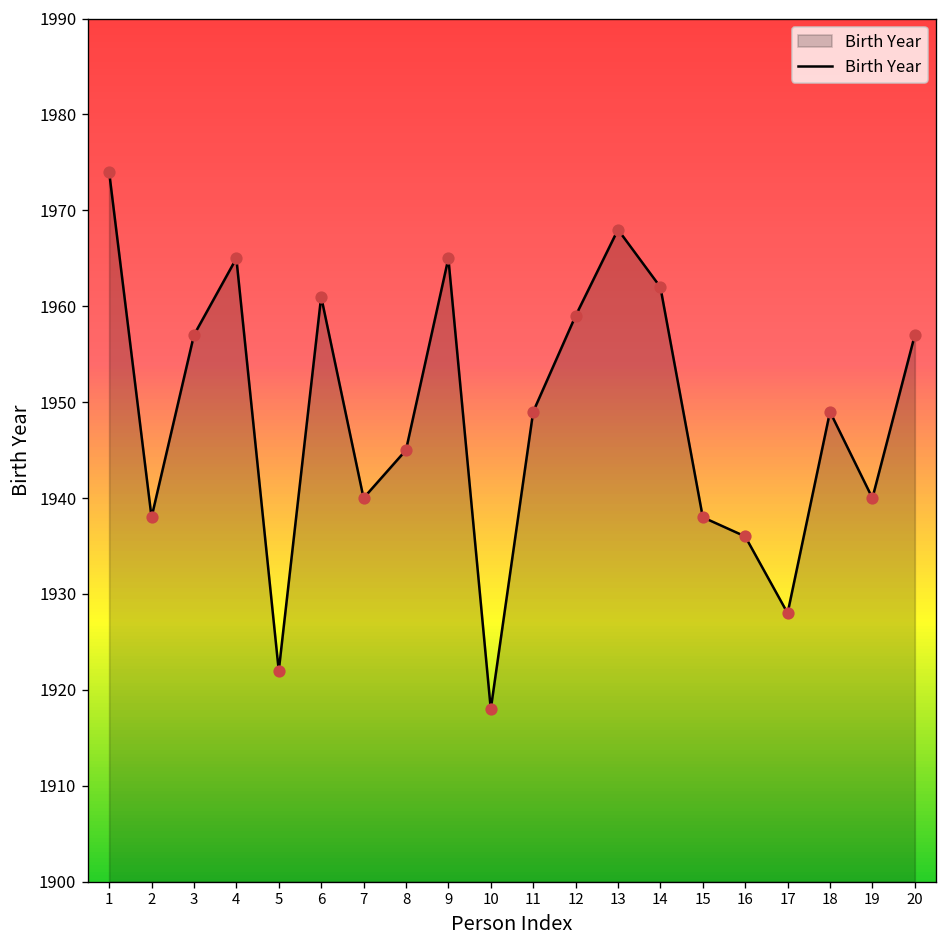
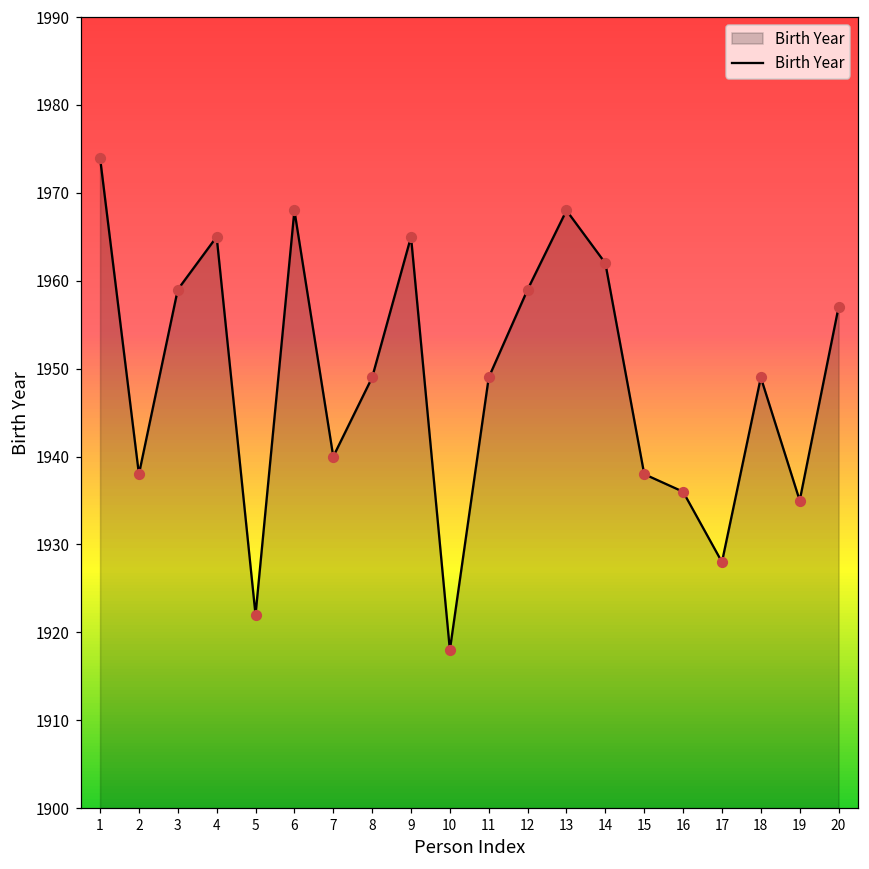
3: 1957 -> 1959
6: 1961 -> 1968
8: 1945 -> 1949
19: 1940 -> 1935
